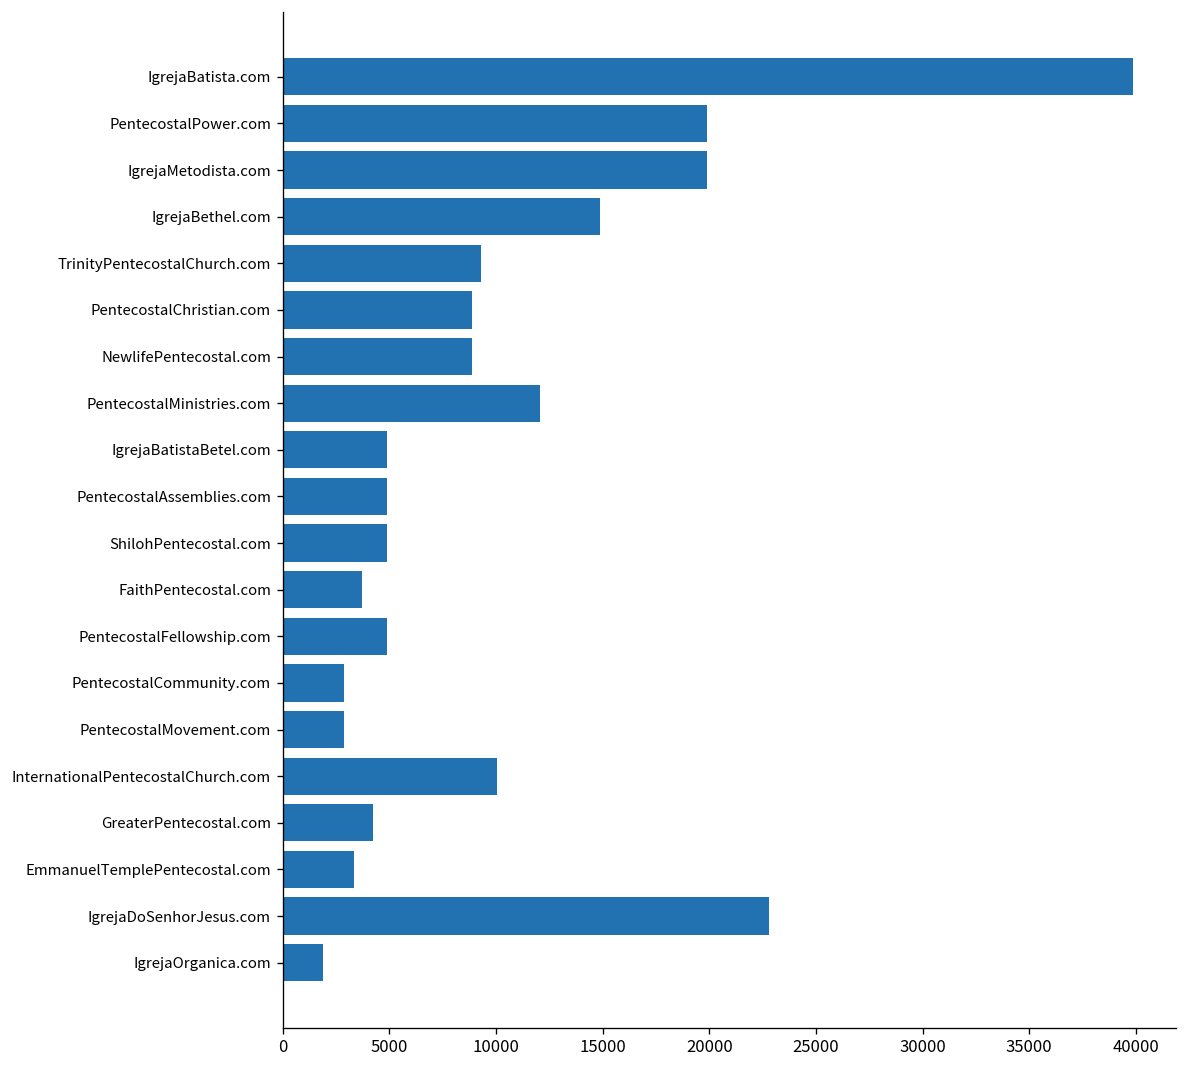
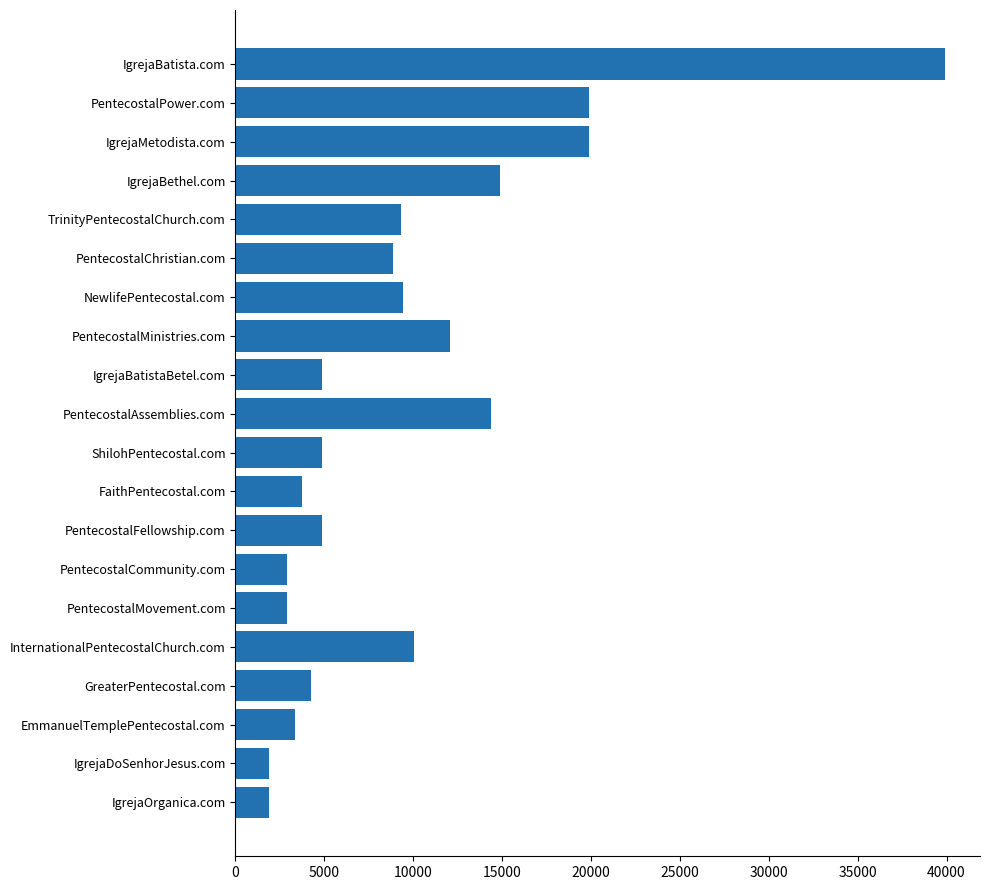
NewlifePentecostal.com: 8900 -> 9400
PentecostalAssemblies.com: 4900 -> 14400
IgrejaDoSenhorJesus.com: 22800 -> 1900
